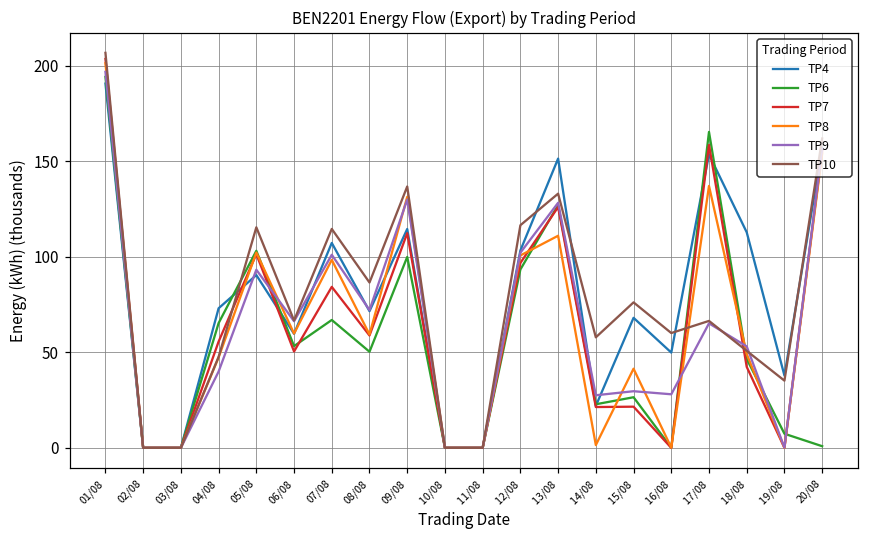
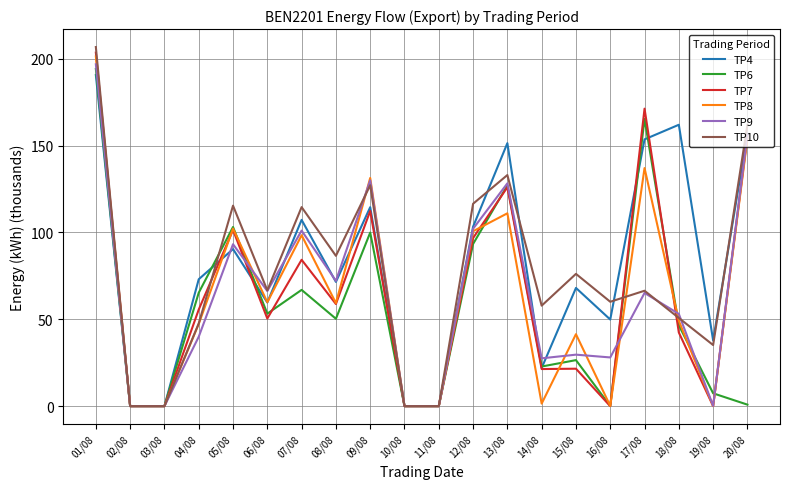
TP10, 09/08: 137 -> 127
TP7, 17/08: 159 -> 171
TP4, 18/08: 113 -> 162
